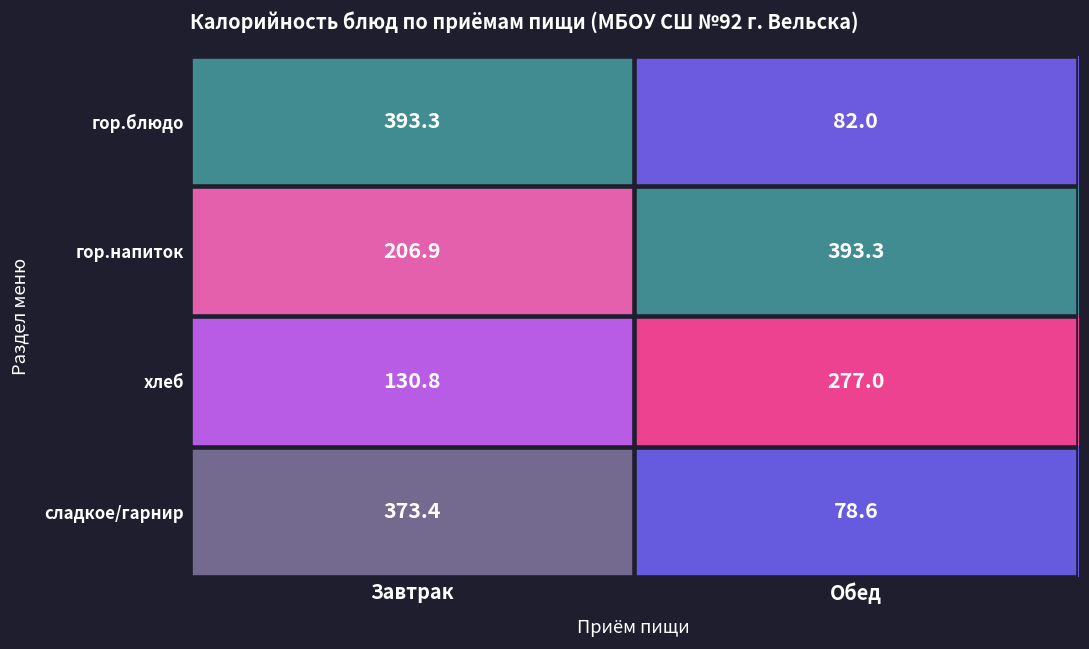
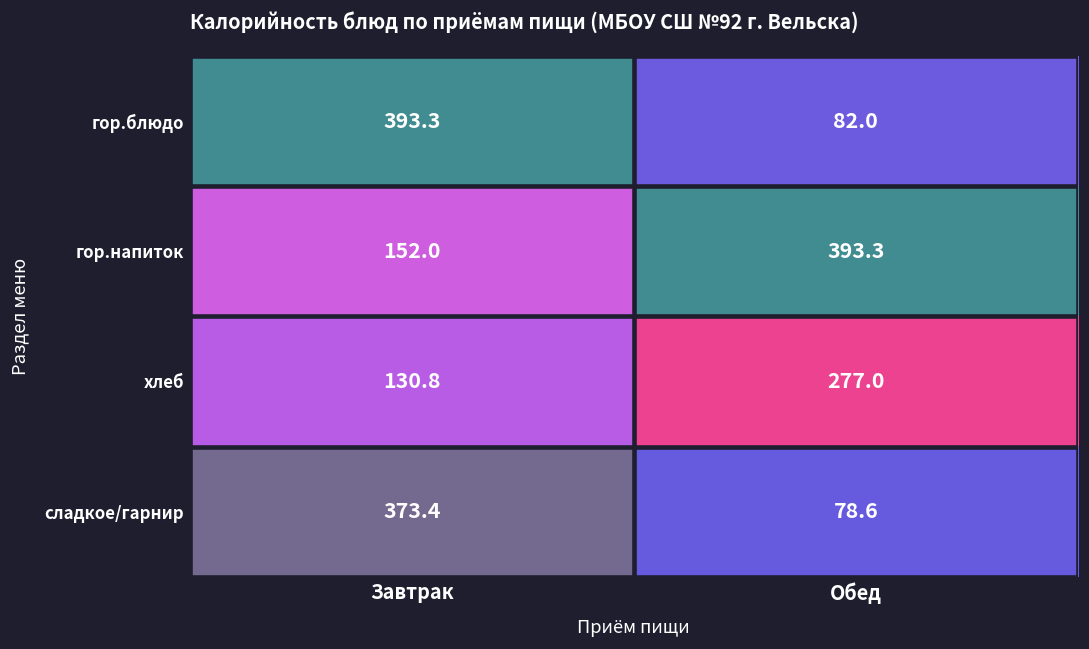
гор.напиток, Завтрак: 206.9 -> 152.0
